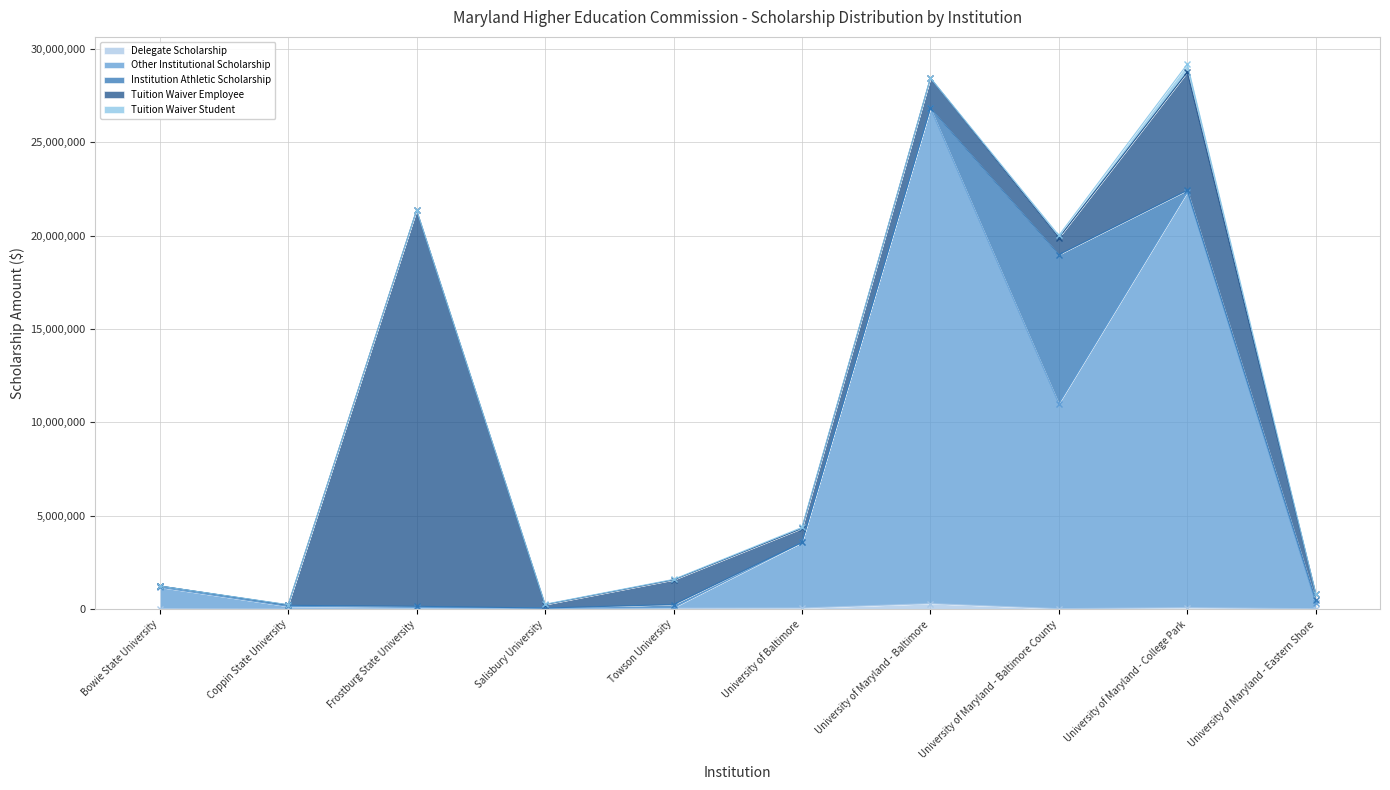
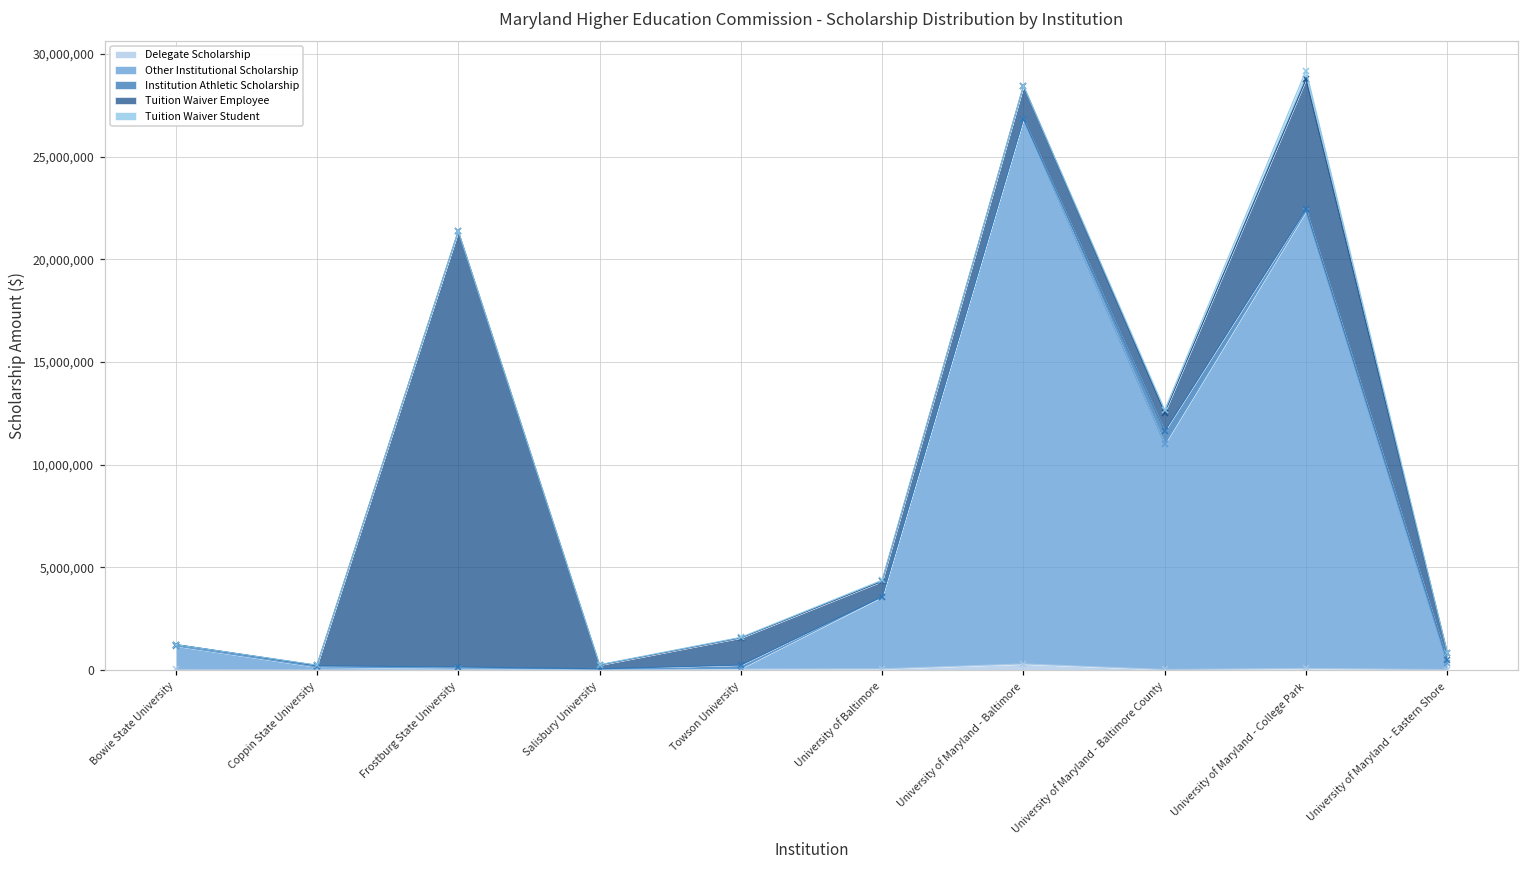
Institution Athletic Scholarship, University of Maryland - Baltimore County: 8,000,000 -> 600,000
